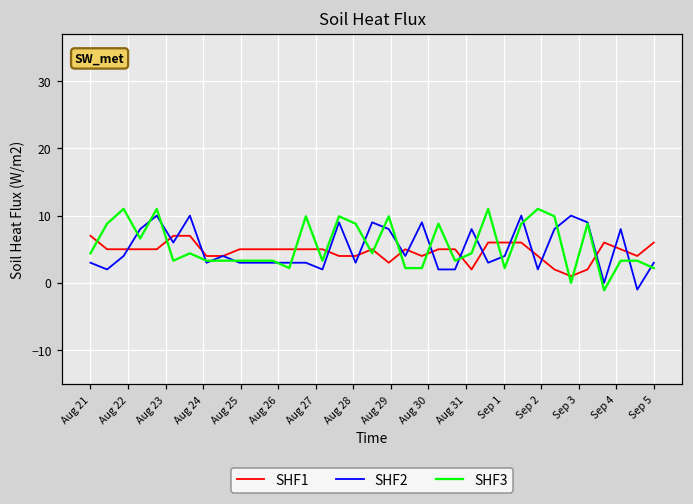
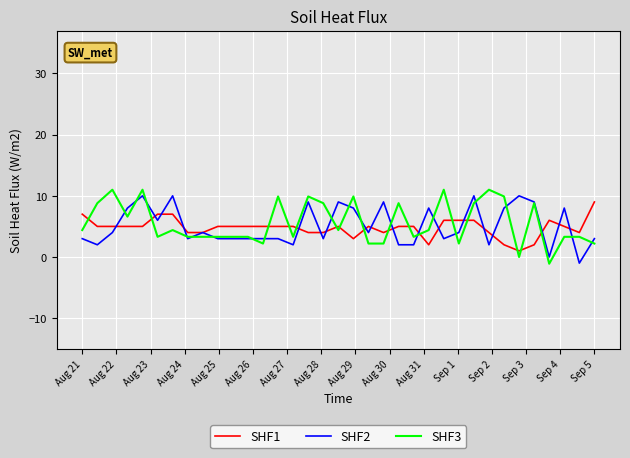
SHF1, Sep 5: 6 -> 9
